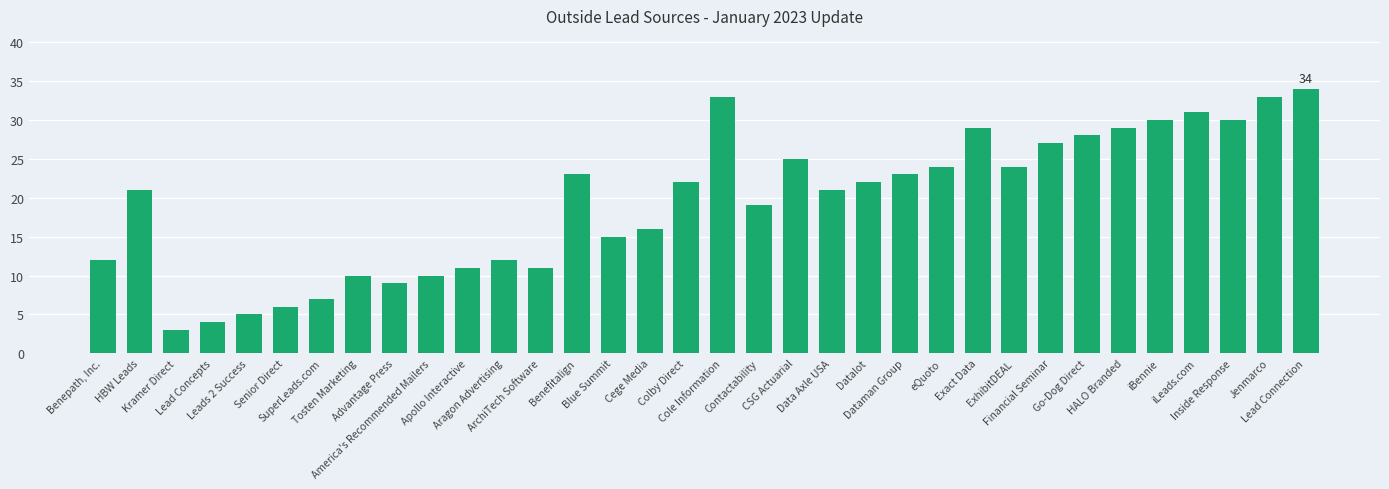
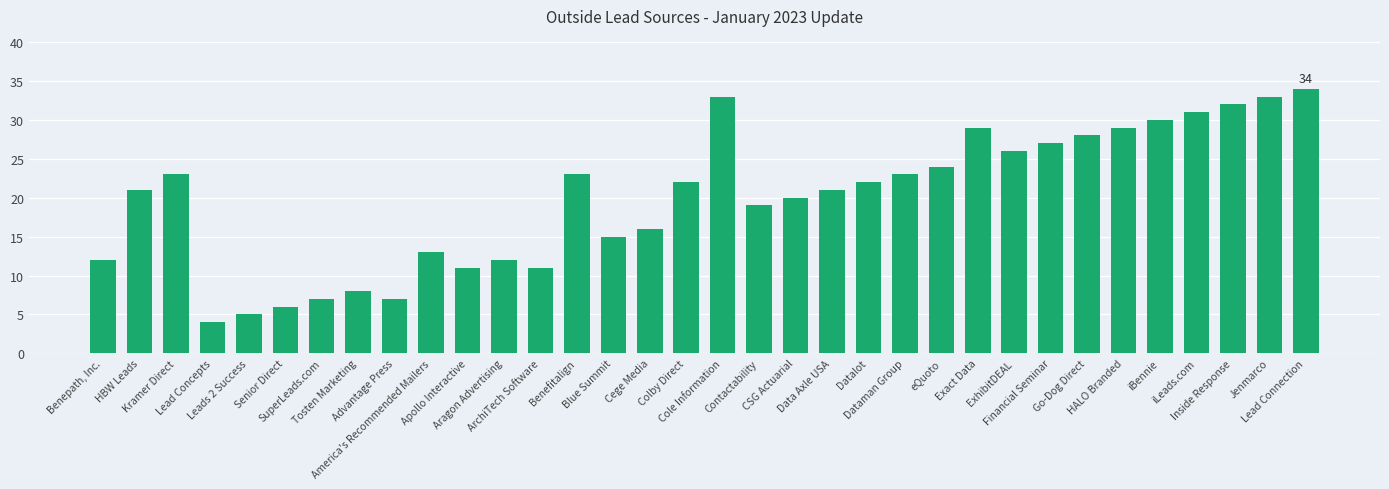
Kramer Direct: 3 -> 23
Tosten Marketing: 10 -> 8
Advantage Press: 9 -> 7
America's Recommended Mailers: 10 -> 13
CSG Actuarial: 25 -> 20
ExhibitDEAL: 24 -> 26
Inside Response: 30 -> 32
